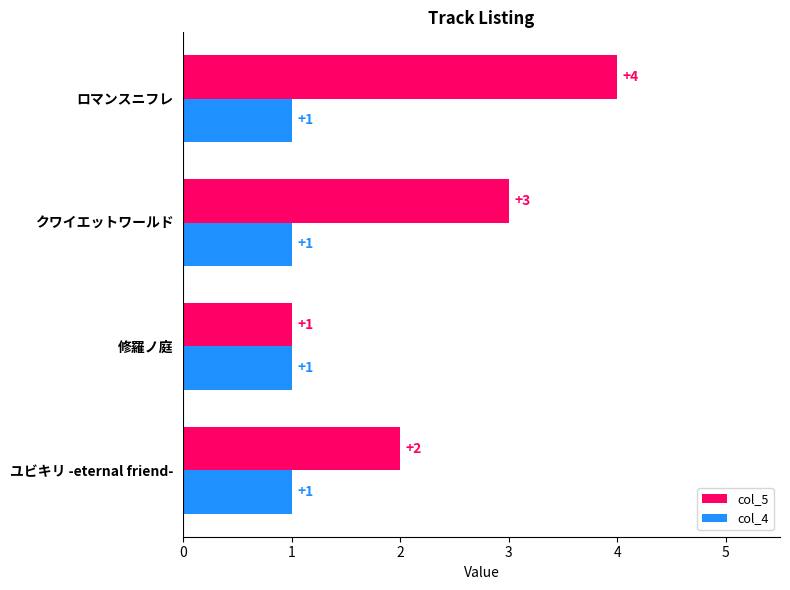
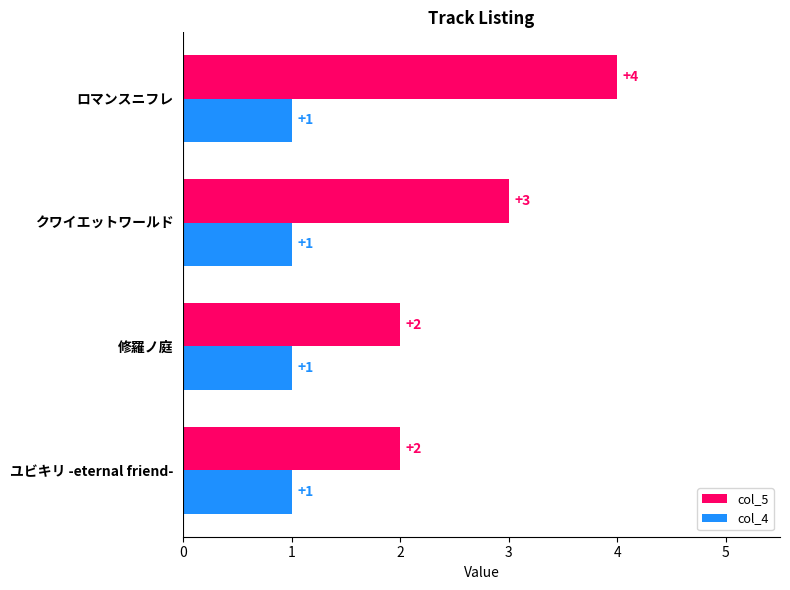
col_5, 修羅ノ庭: +1 -> +2
